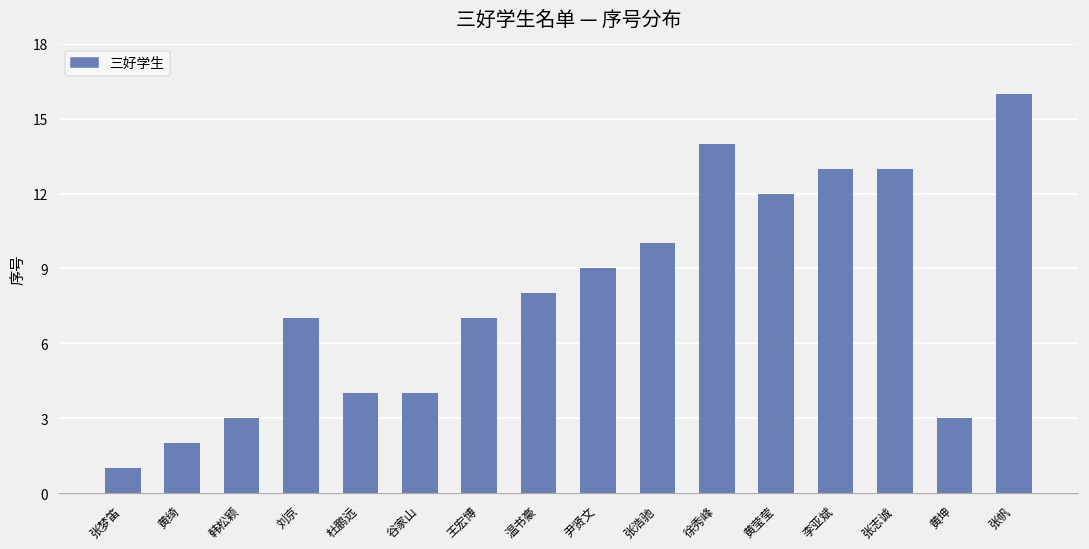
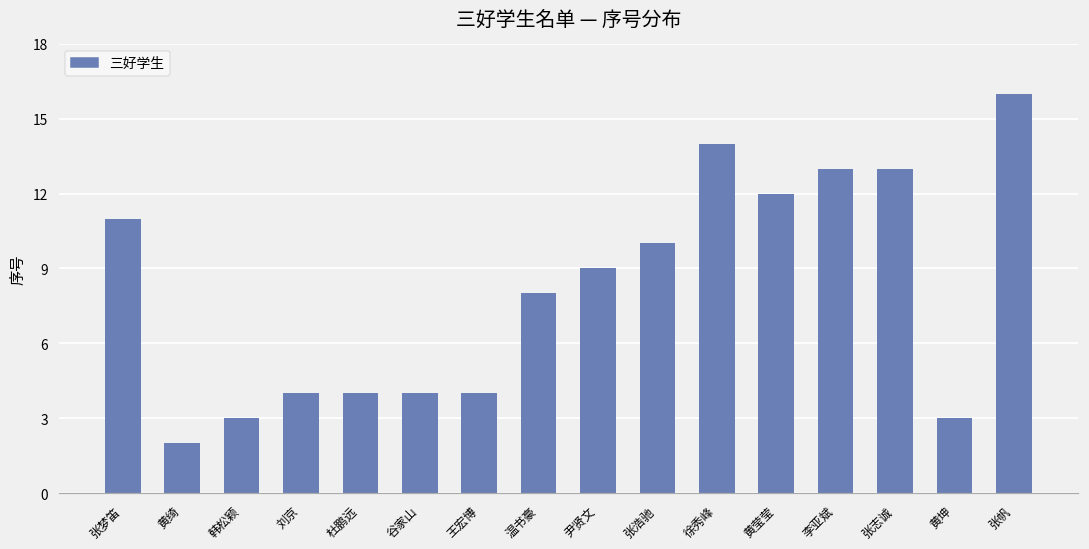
张梦笛: 1 -> 11
刘京: 7 -> 4
王宏博: 7 -> 4
